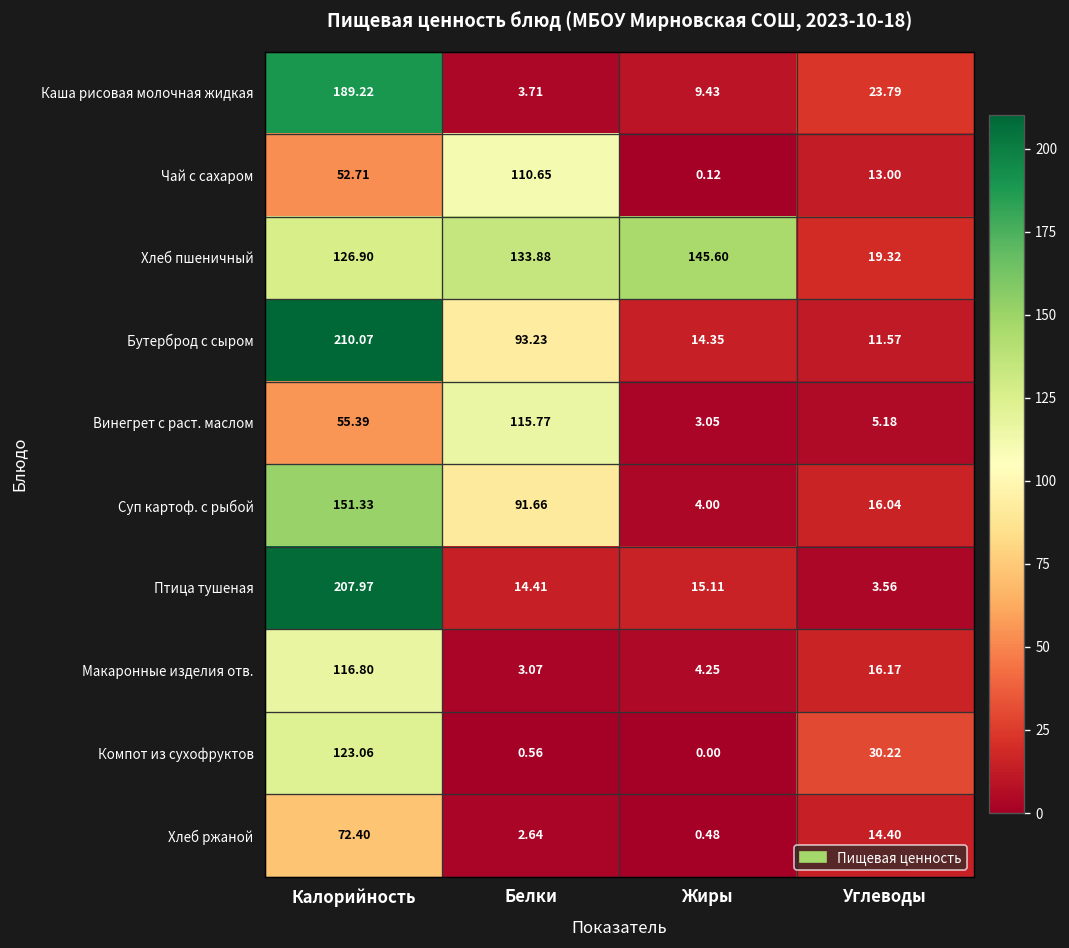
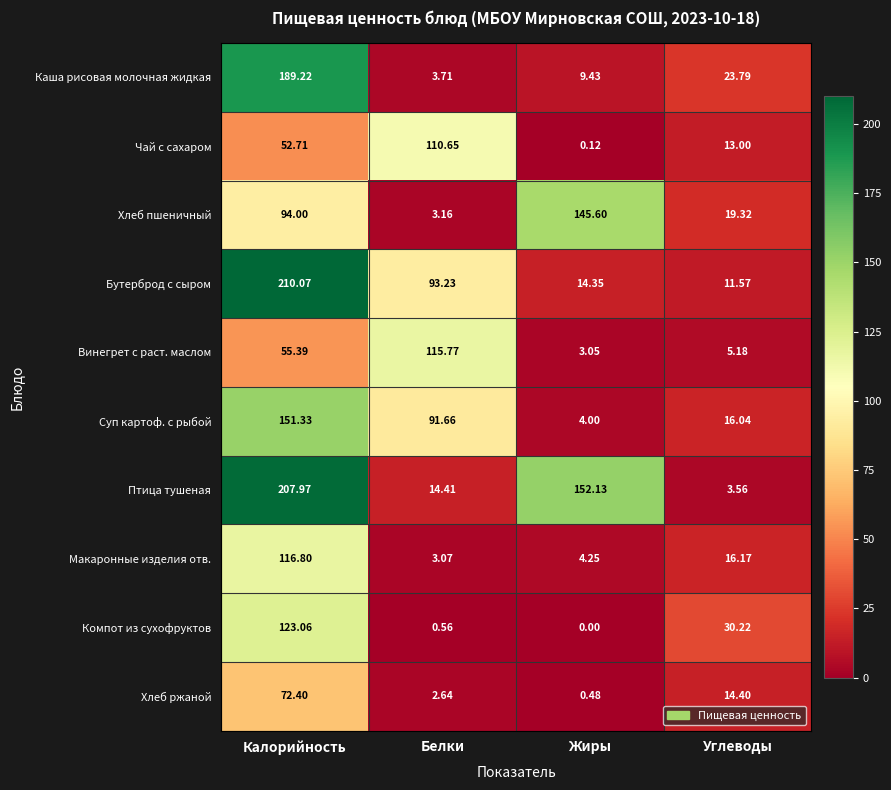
Хлеб пшеничный, Калорийность: 126.90 -> 94.00
Хлеб пшеничный, Белки: 133.88 -> 3.16
Птица тушеная, Жиры: 15.11 -> 152.13
